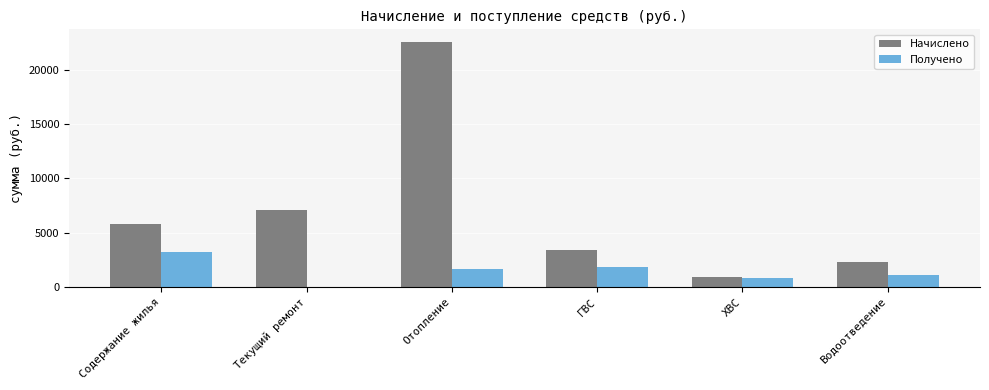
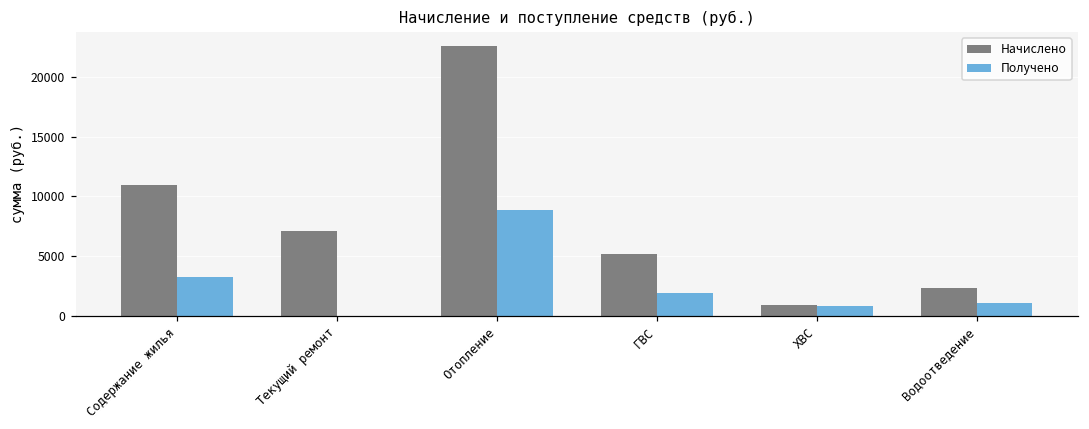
Начислено, Содержание жилья: 5800 -> 11000
Получено, Отопление: 1600 -> 8900
Начислено, ГВС: 3400 -> 5200
